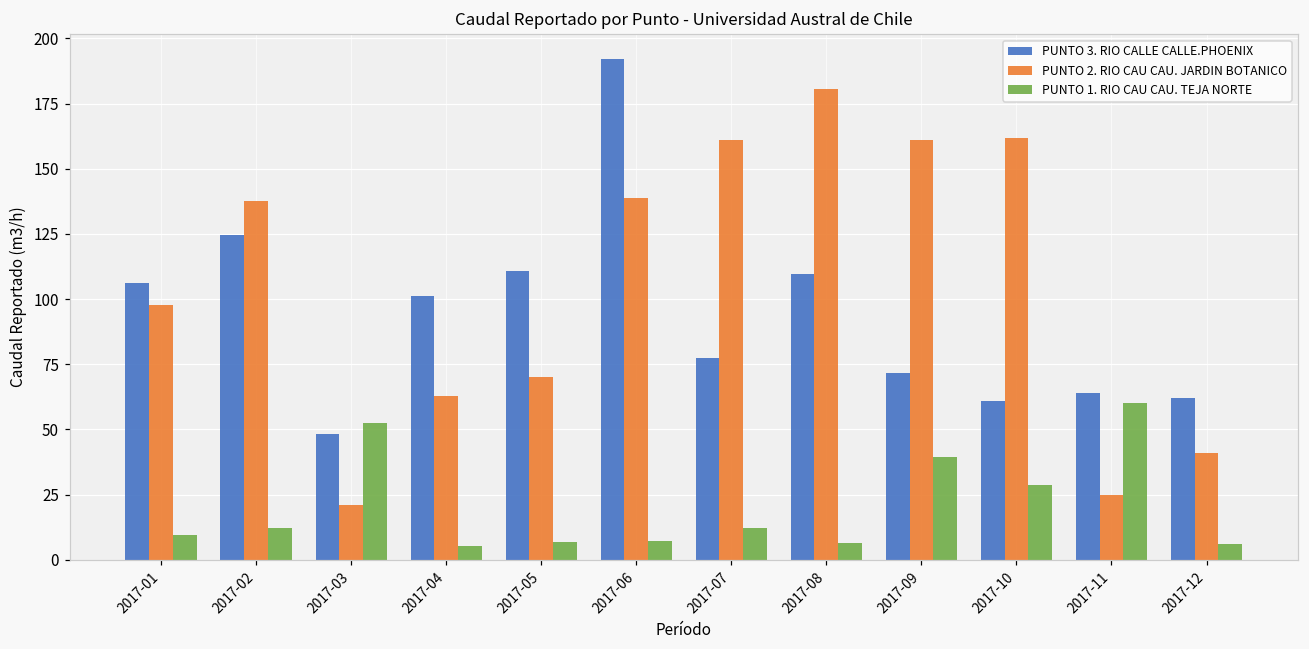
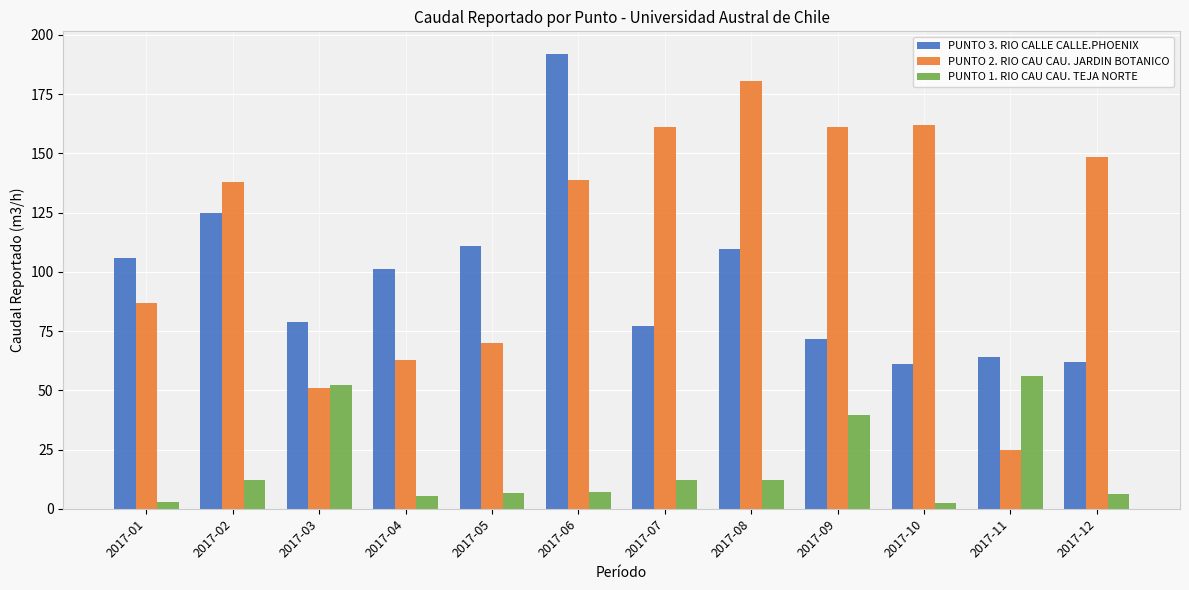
PUNTO 2. RIO CAU CAU. JARDIN BOTANICO, 2017-01: 98 -> 87
PUNTO 1. RIO CAU CAU. TEJA NORTE, 2017-01: 10 -> 3
PUNTO 3. RIO CALLE CALLE.PHOENIX, 2017-03: 48 -> 79
PUNTO 2. RIO CAU CAU. JARDIN BOTANICO, 2017-03: 21 -> 51
PUNTO 1. RIO CAU CAU. TEJA NORTE, 2017-08: 6 -> 12
PUNTO 1. RIO CAU CAU. TEJA NORTE, 2017-10: 28 -> 2
PUNTO 1. RIO CAU CAU. TEJA NORTE, 2017-11: 60 -> 56
PUNTO 2. RIO CAU CAU. JARDIN BOTANICO, 2017-12: 41 -> 149
